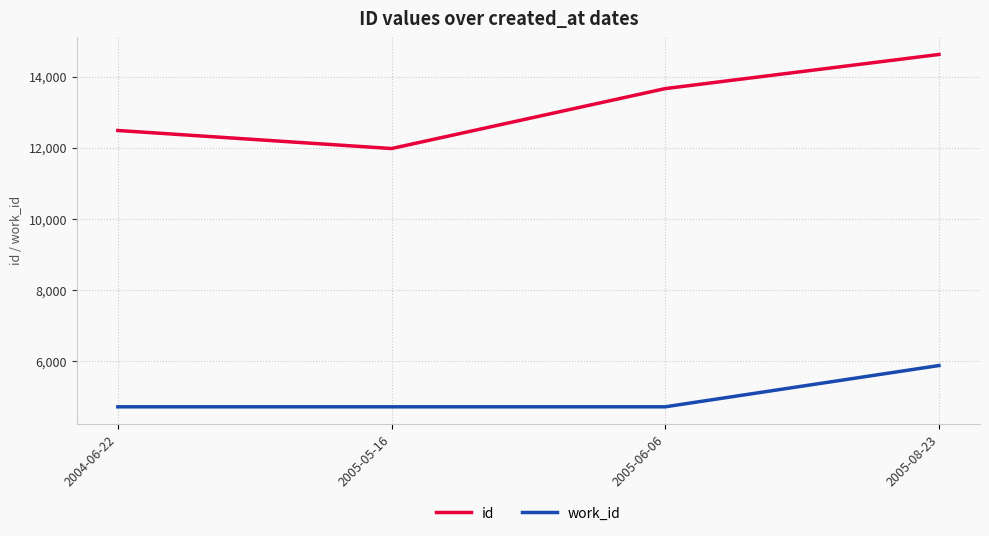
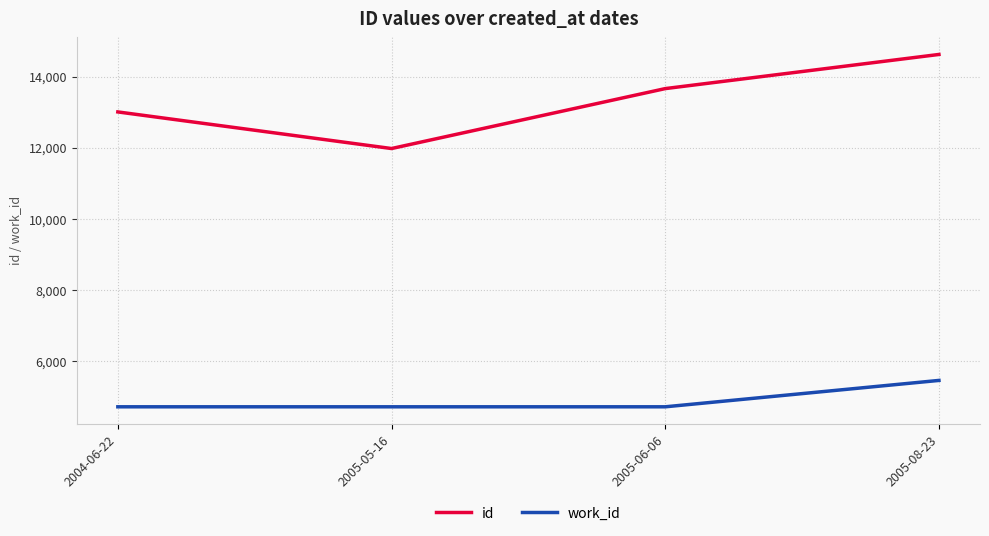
id, 2004-06-22: 12,500 -> 13,000
work_id, 2005-08-23: 5,900 -> 5,500
